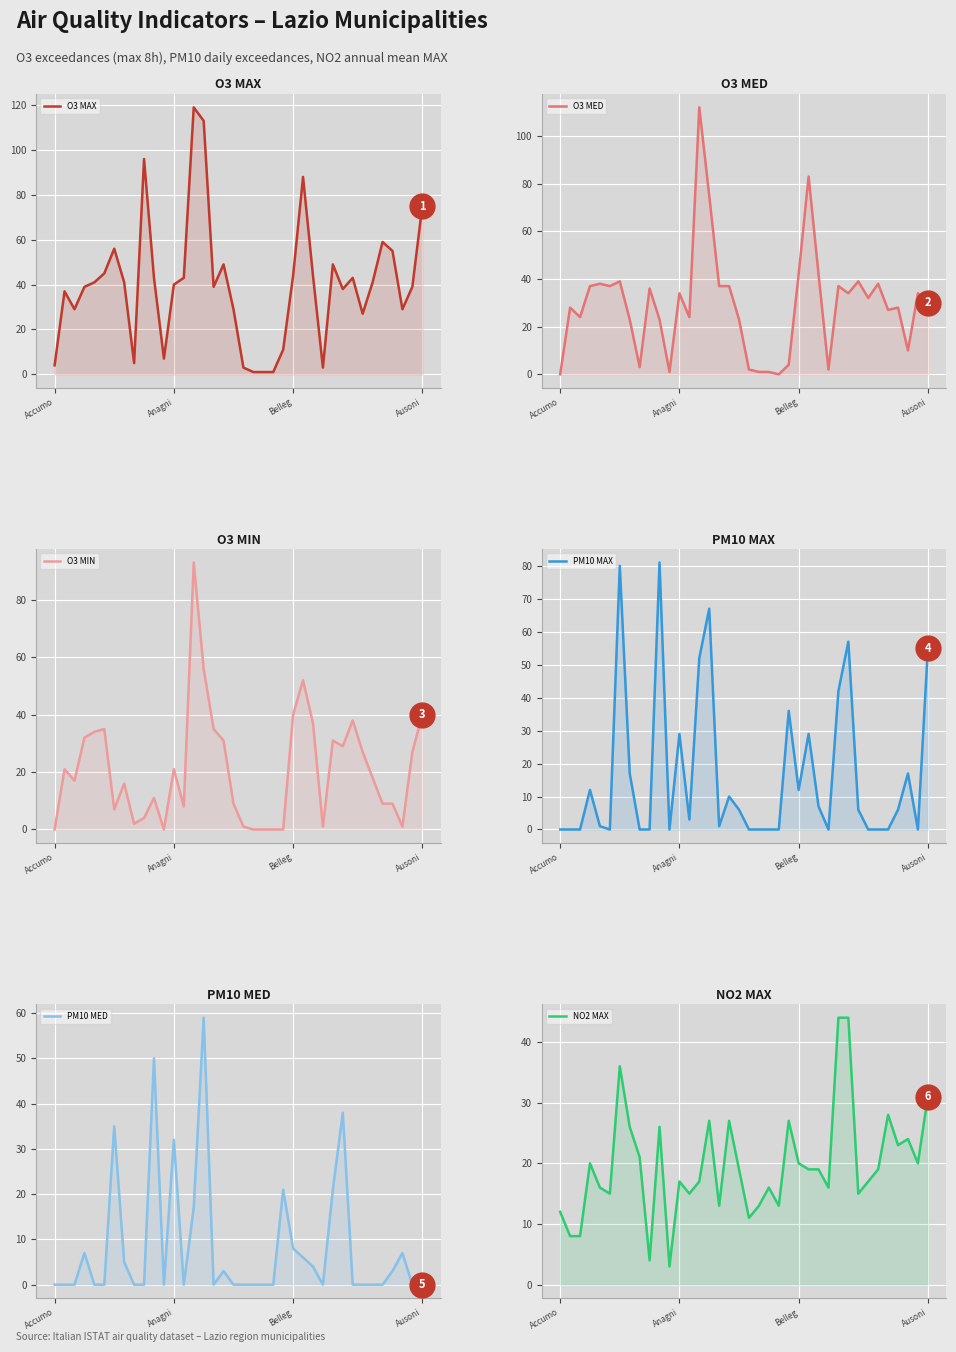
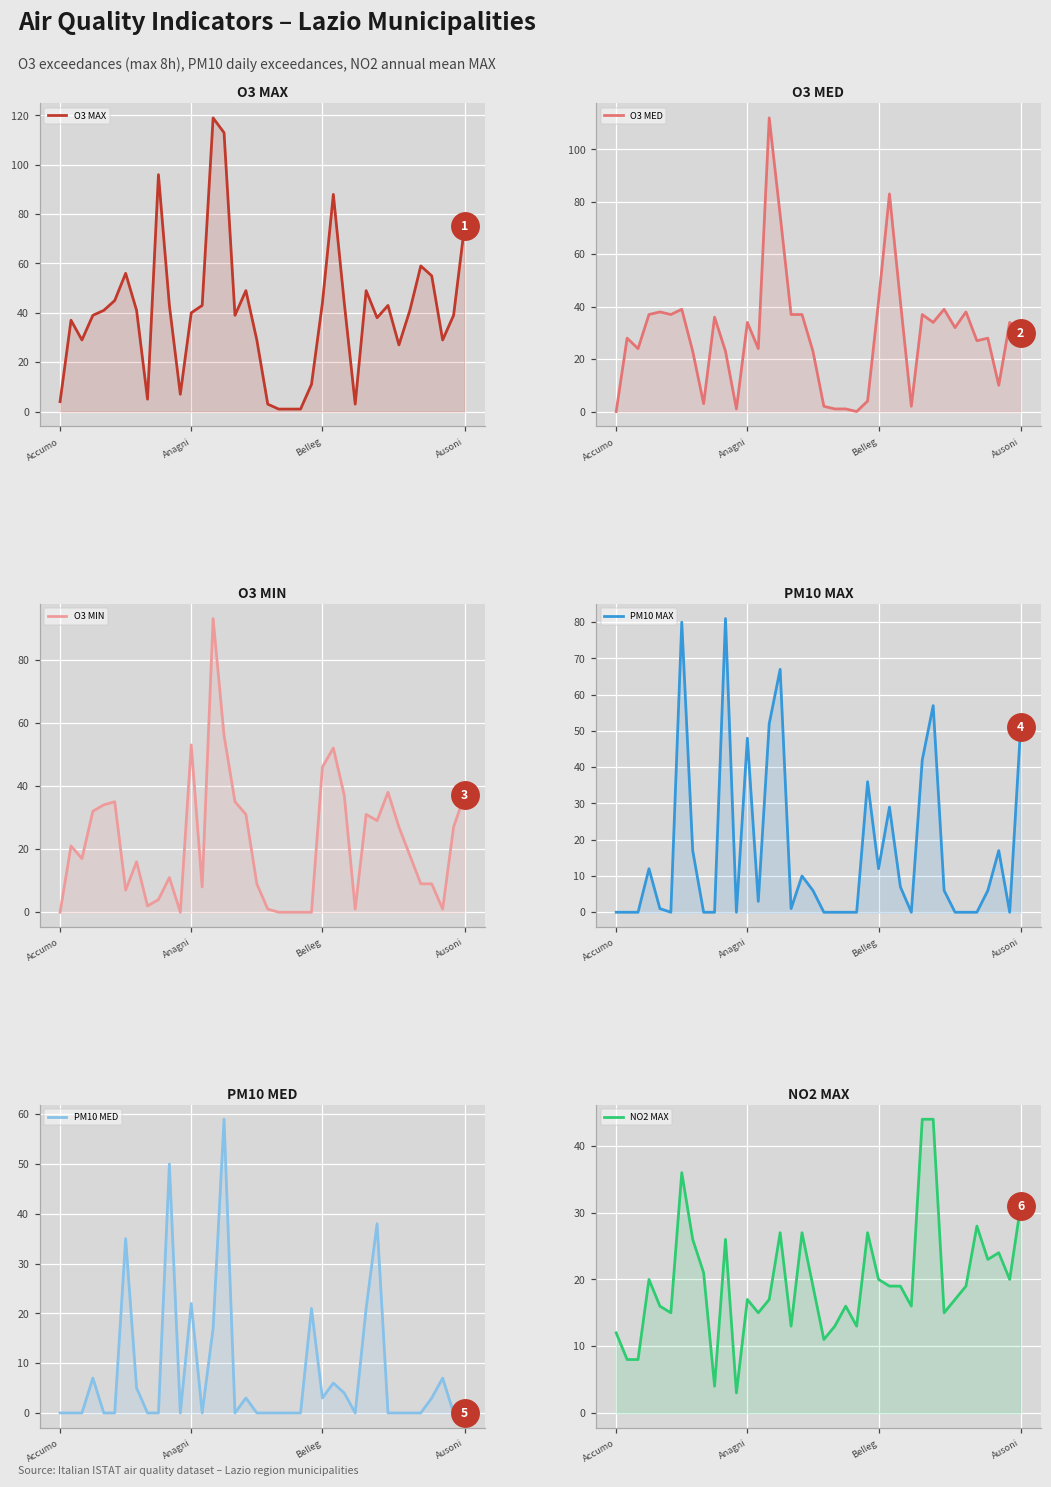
O3 MIN, O3 MIN, Anagni: 21 -> 53
O3 MIN, O3 MIN, Belleg: 40 -> 46
O3 MIN, O3 MIN, Ausoni: 40 -> 37
PM10 MAX, PM10 MAX, Anagni: 29 -> 48
PM10 MAX, PM10 MAX, Ausoni: 55 -> 51
PM10 MED, PM10 MED, Anagni: 32 -> 22
PM10 MED, PM10 MED, Belleg: 8 -> 3
